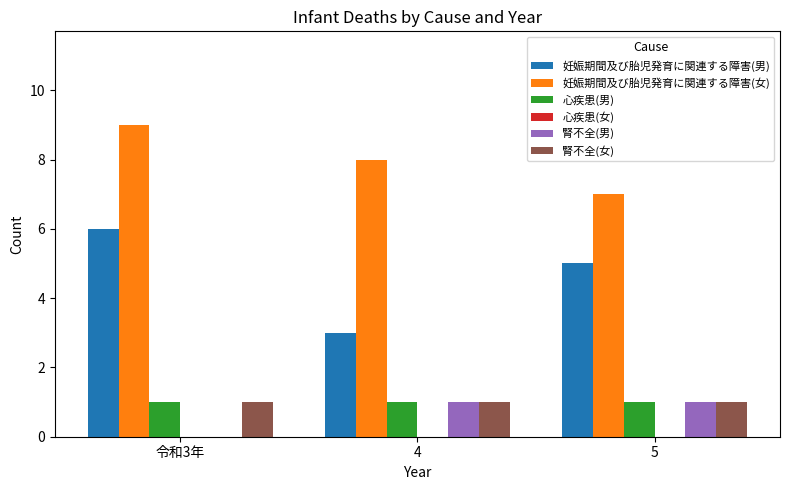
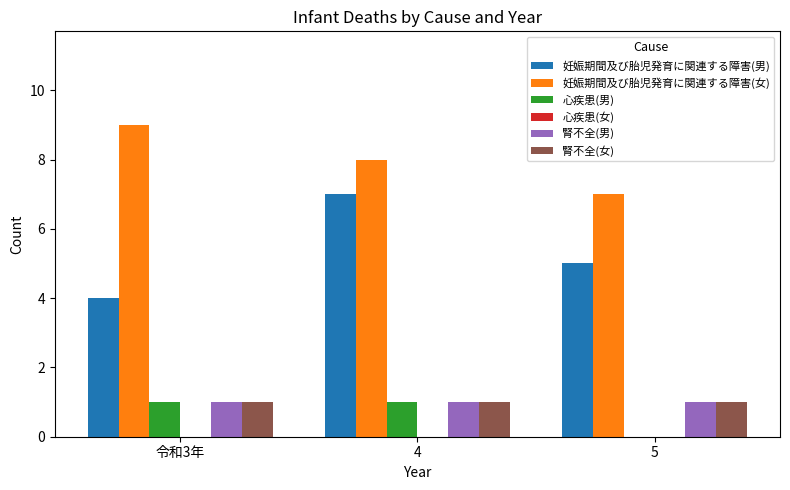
妊娠期間及び胎児発育に関連する障害(男), 令和3年: 6 -> 4
腎不全(男), 令和3年: 0 -> 1
妊娠期間及び胎児発育に関連する障害(男), 4: 3 -> 7
心疾患(男), 5: 1 -> 0
